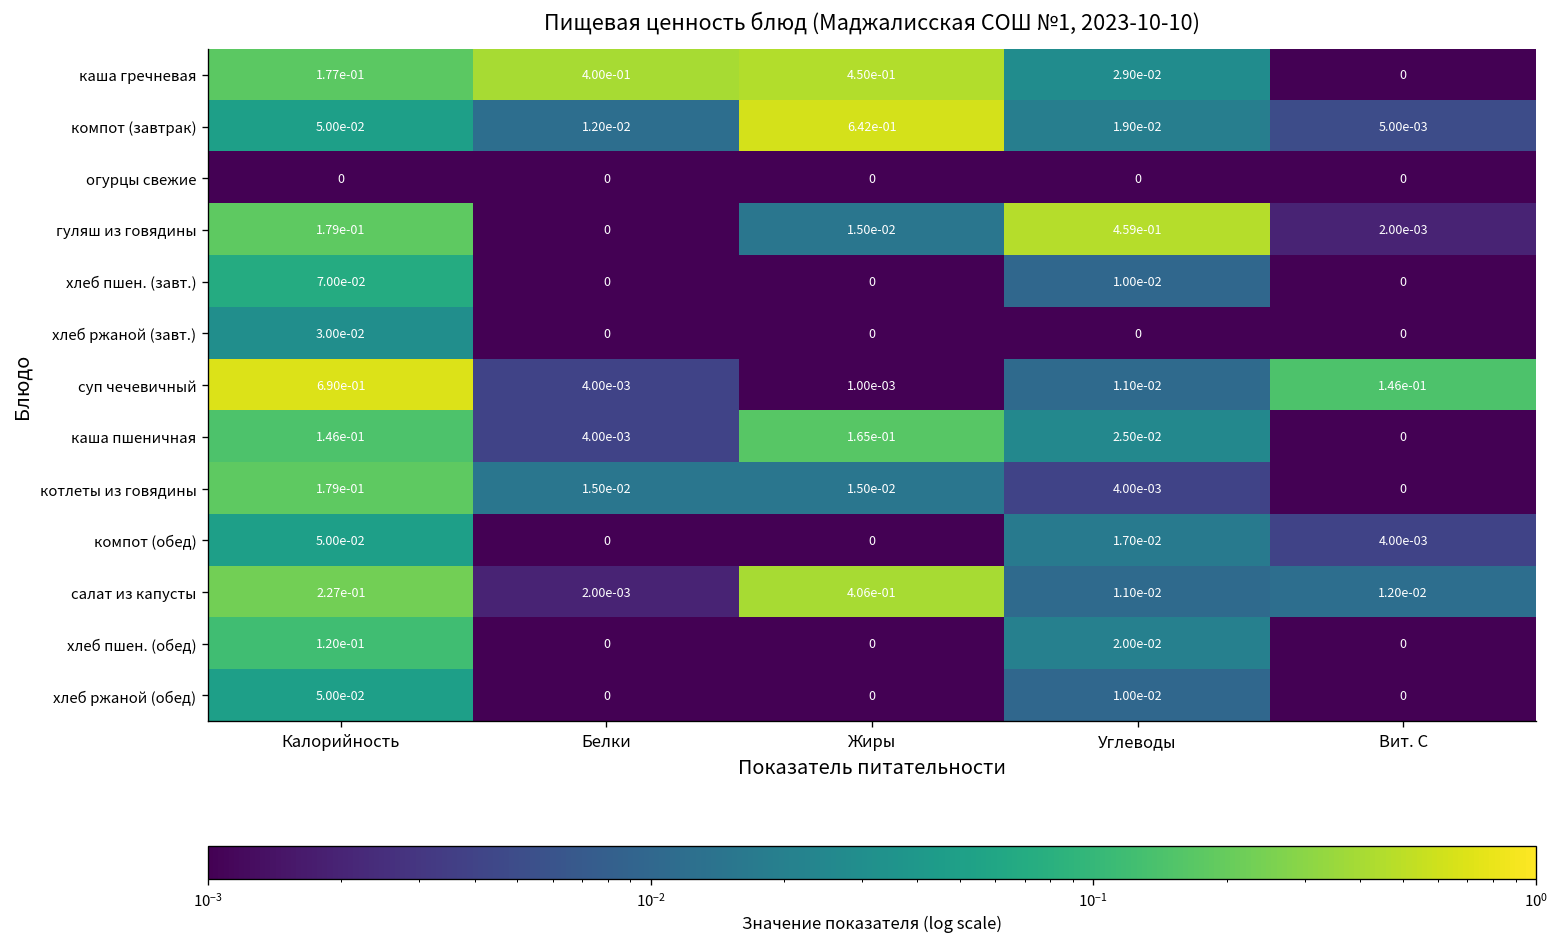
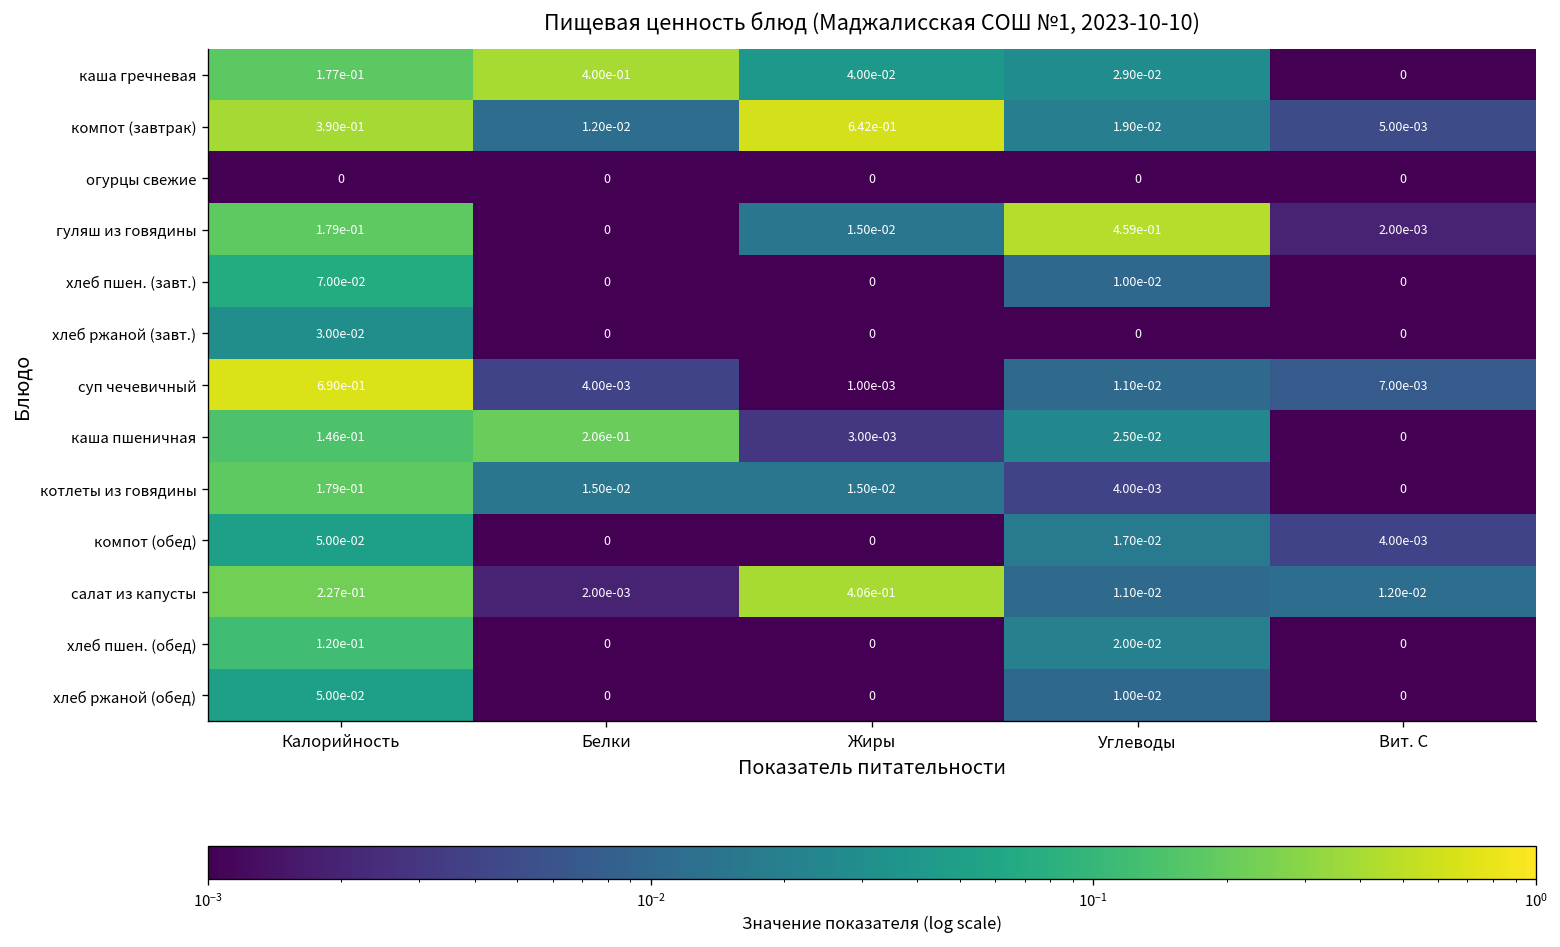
каша гречневая, Жиры: 4.50e-01 -> 4.00e-02
компот (завтрак), Калорийность: 5.00e-02 -> 3.90e-01
суп чечевичный, Вит. С: 1.46e-01 -> 7.00e-03
каша пшеничная, Белки: 4.00e-03 -> 2.06e-01
каша пшеничная, Жиры: 1.65e-01 -> 3.00e-03
